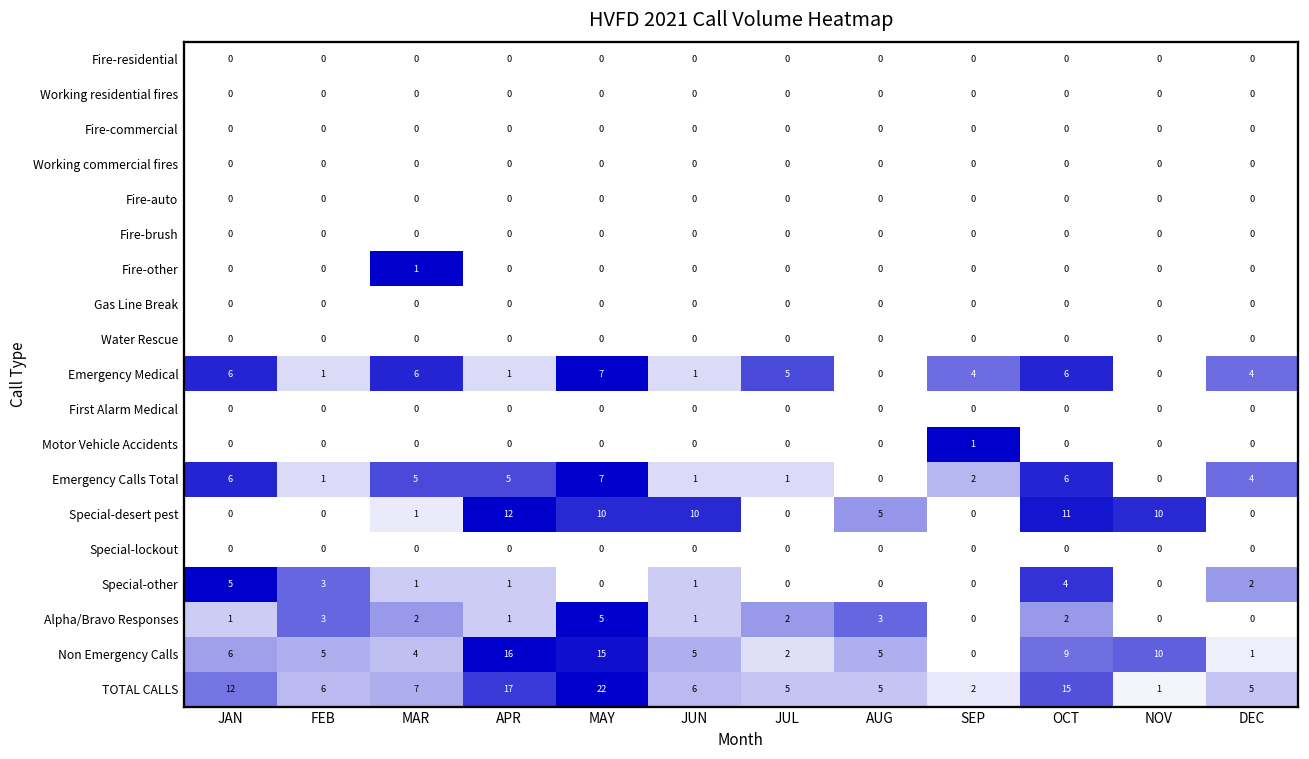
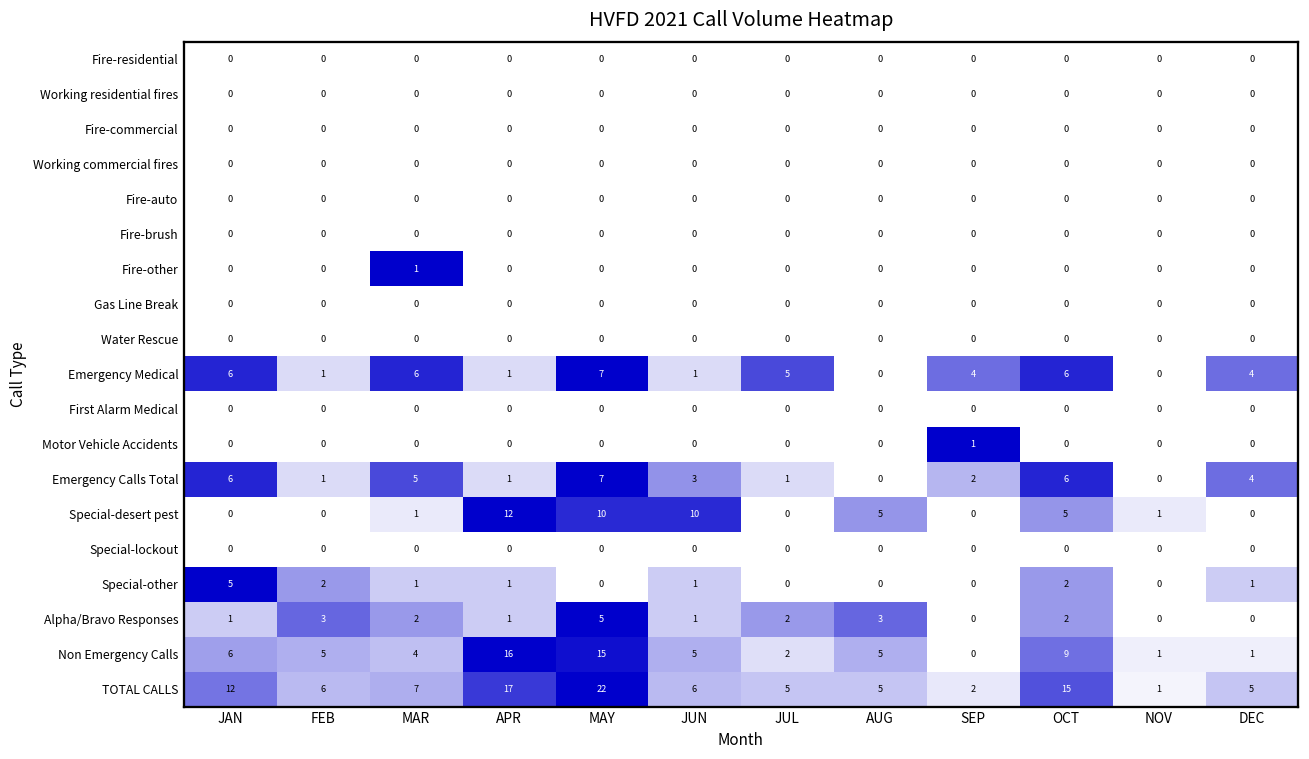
Emergency Calls Total, APR: 5 -> 1
Emergency Calls Total, JUN: 1 -> 3
Special-desert pest, OCT: 11 -> 5
Special-desert pest, NOV: 10 -> 1
Special-other, FEB: 3 -> 2
Special-other, OCT: 4 -> 2
Special-other, DEC: 2 -> 1
Non Emergency Calls, NOV: 10 -> 1
